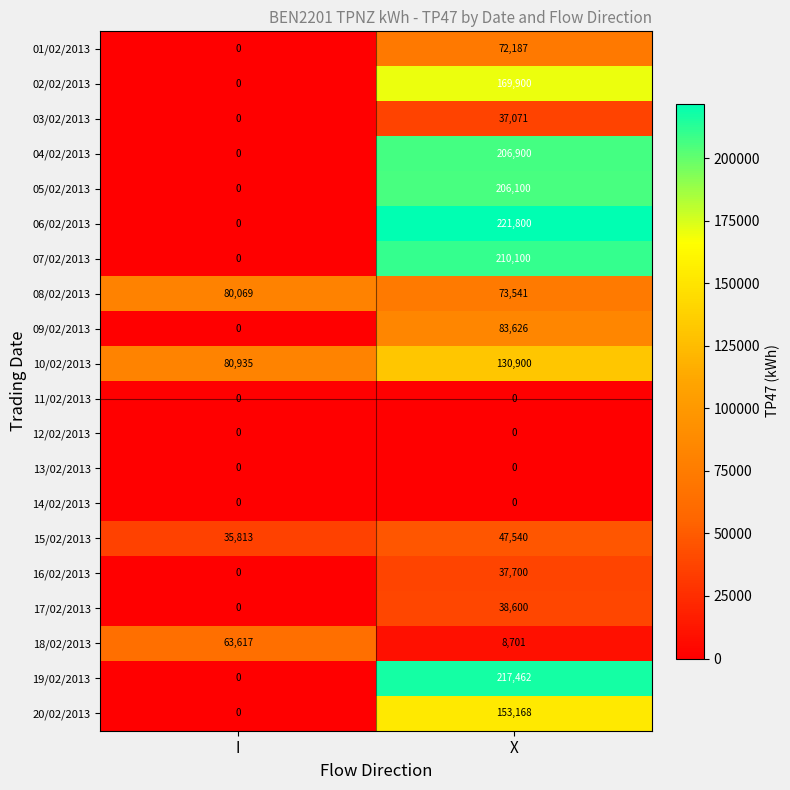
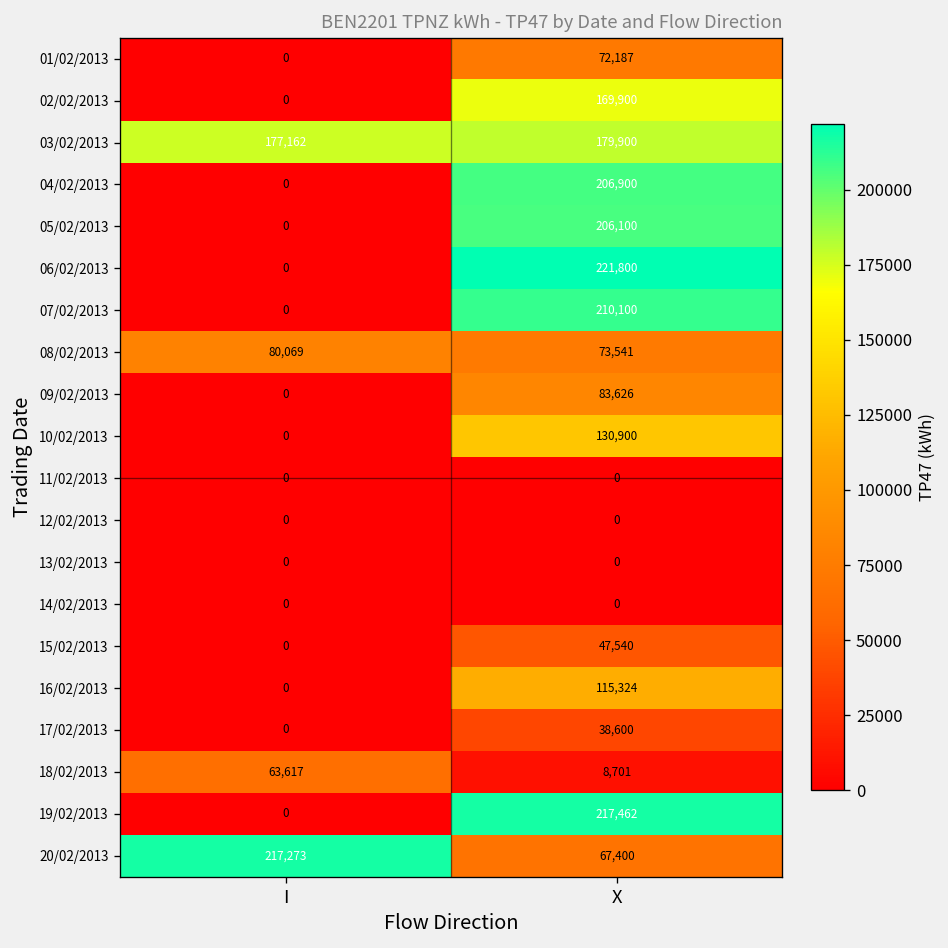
03/02/2013, I: 0 -> 177,162
03/02/2013, X: 37,071 -> 179,900
10/02/2013, I: 80,935 -> 0
15/02/2013, I: 35,813 -> 0
16/02/2013, X: 37,700 -> 115,324
20/02/2013, I: 0 -> 217,273
20/02/2013, X: 153,168 -> 67,400
